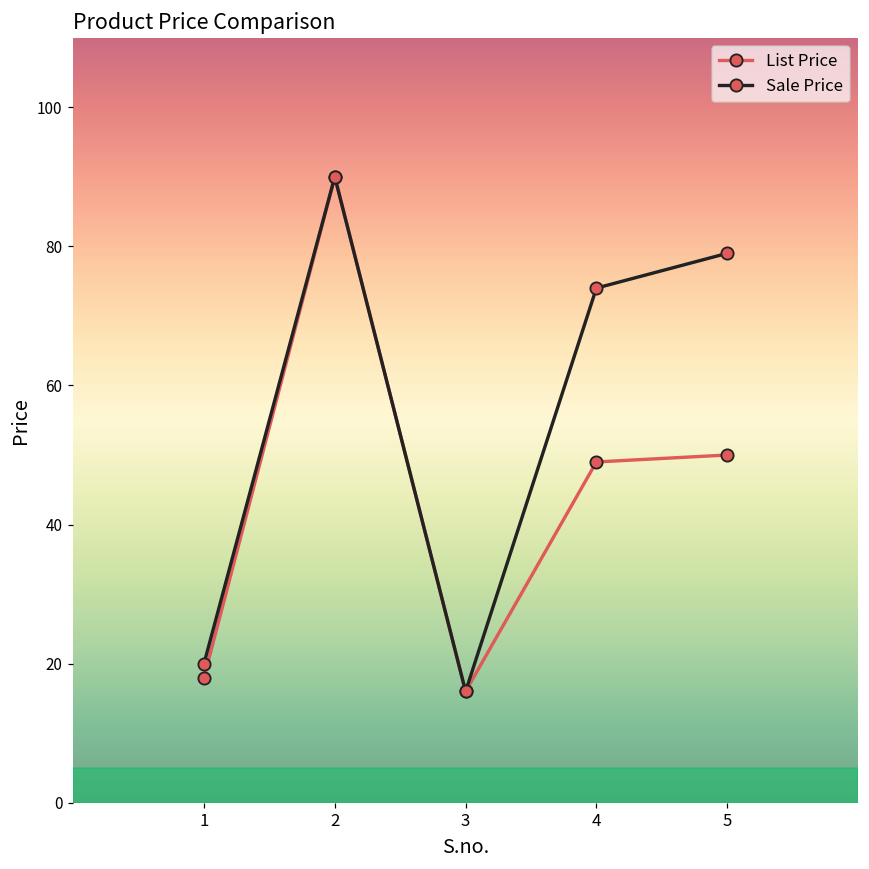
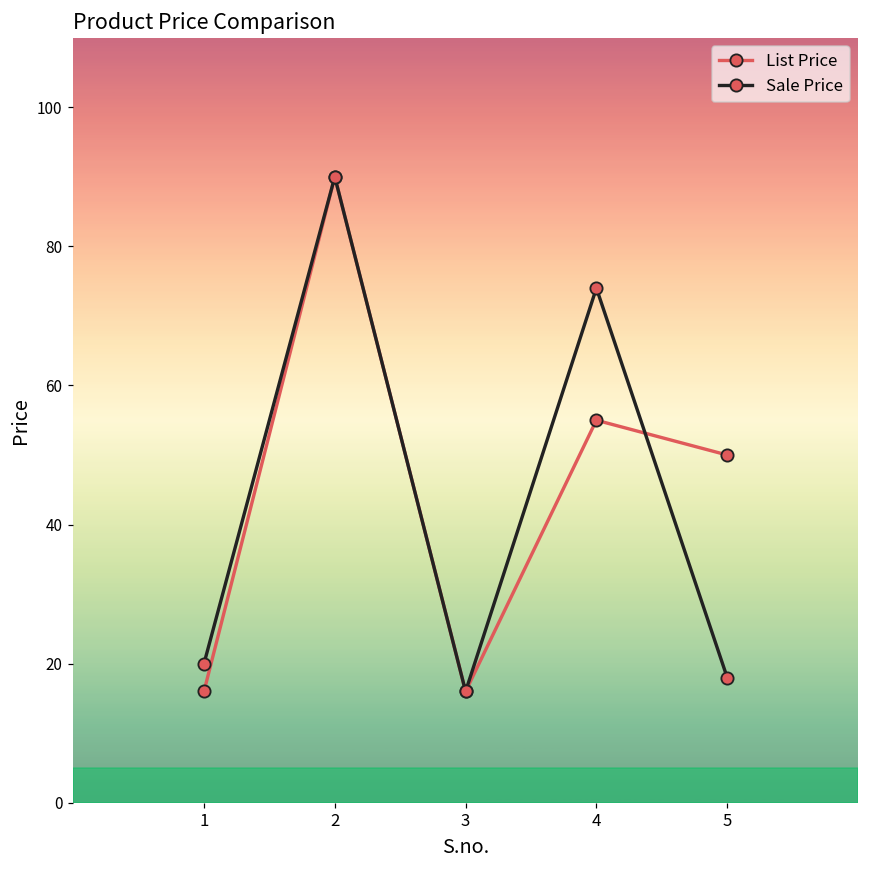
List Price, 1: 18 -> 16
List Price, 4: 49 -> 55
Sale Price, 5: 79 -> 18
